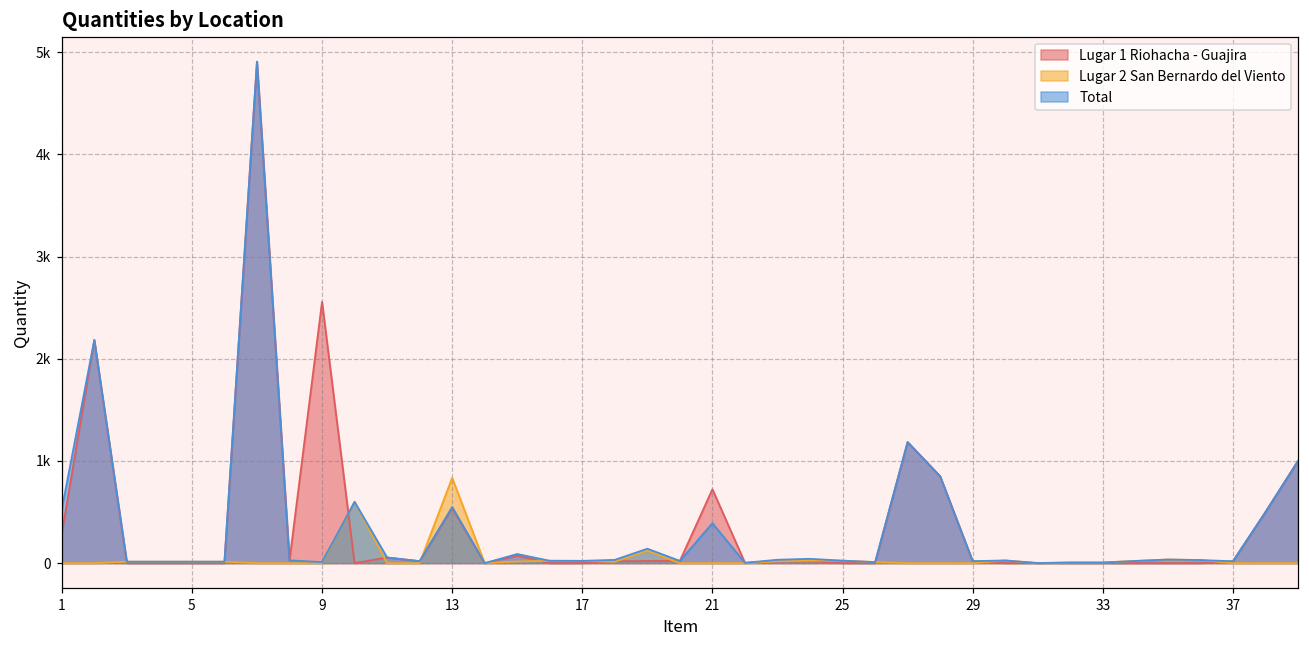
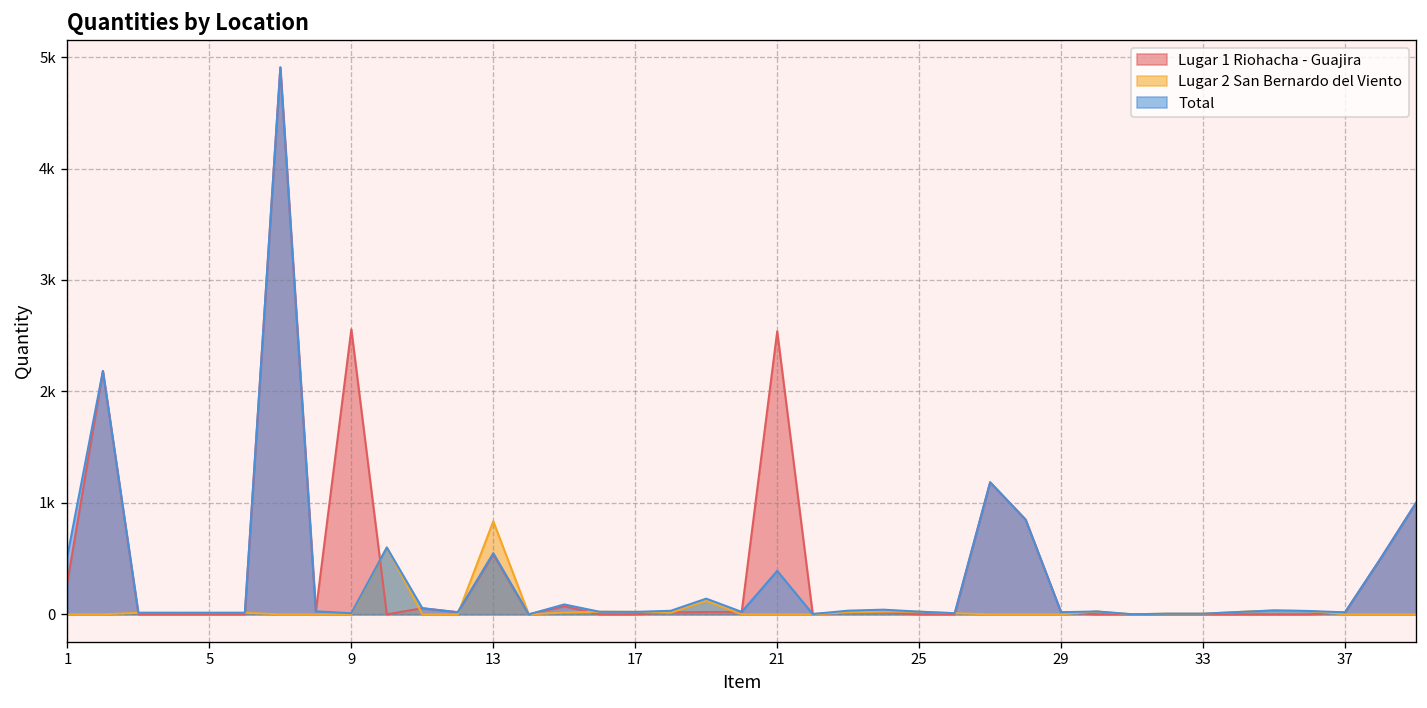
Lugar 1 Riohacha - Guajira, 21: 700 -> 2500
